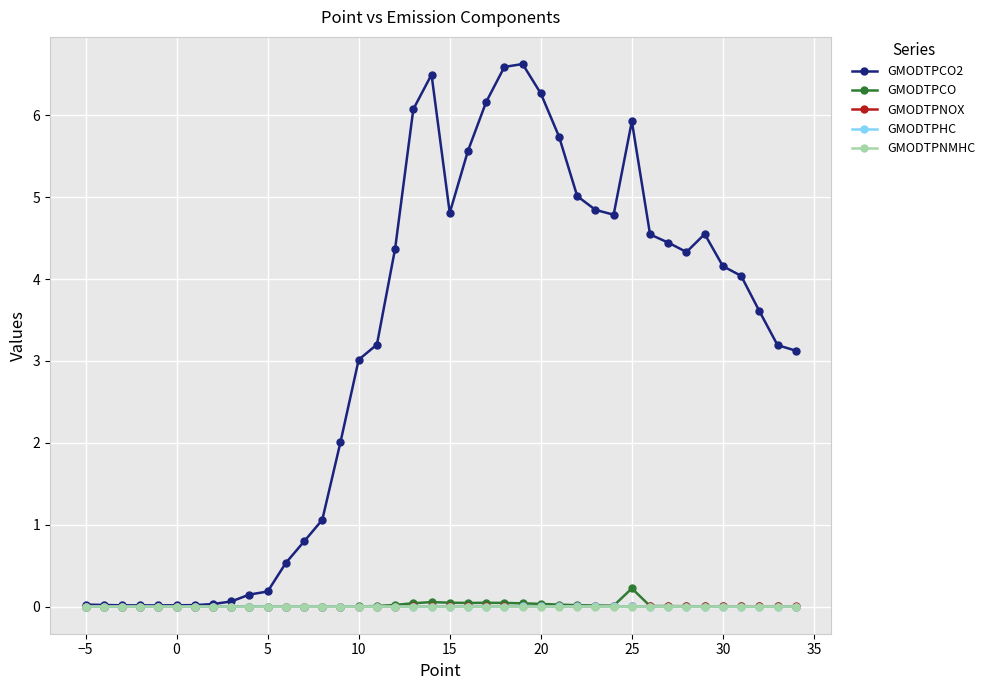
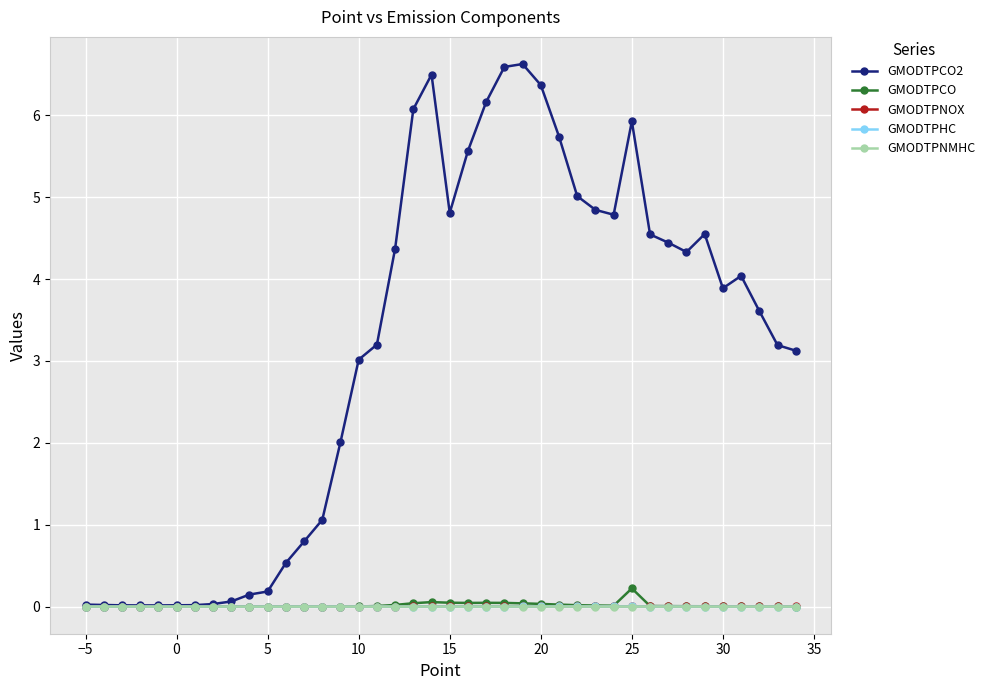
GMODTPCO2, 20: 6.3 -> 6.4
GMODTPCO2, 30: 4.2 -> 3.9
